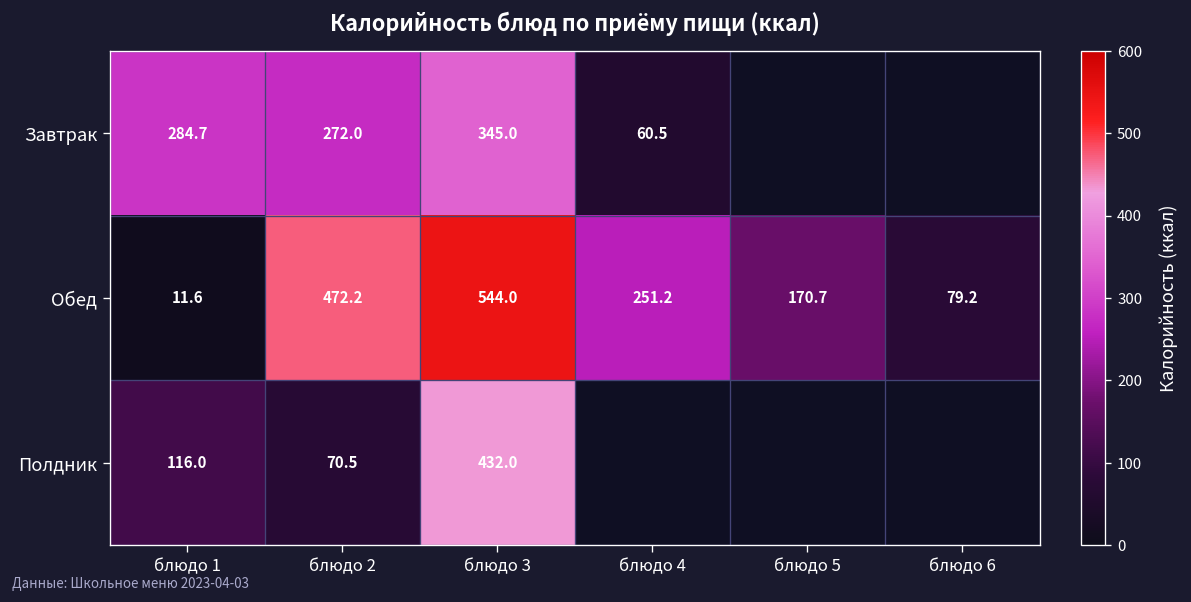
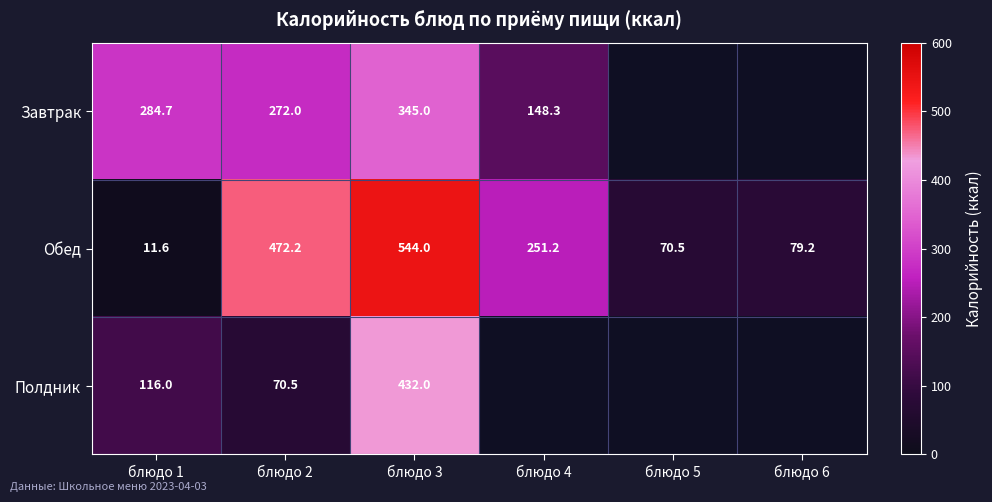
Завтрак, блюдо 4: 60.5 -> 148.3
Обед, блюдо 5: 170.7 -> 70.5
